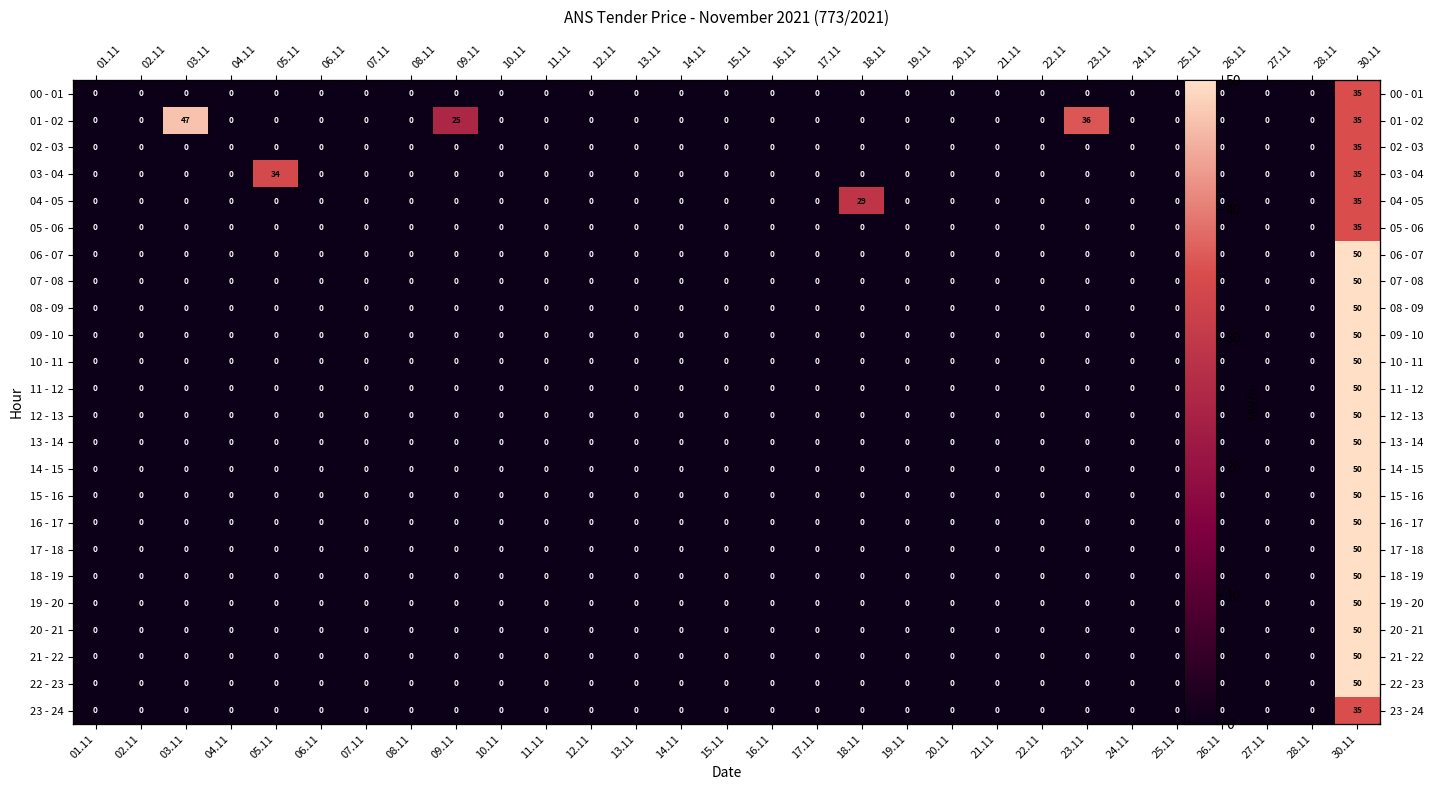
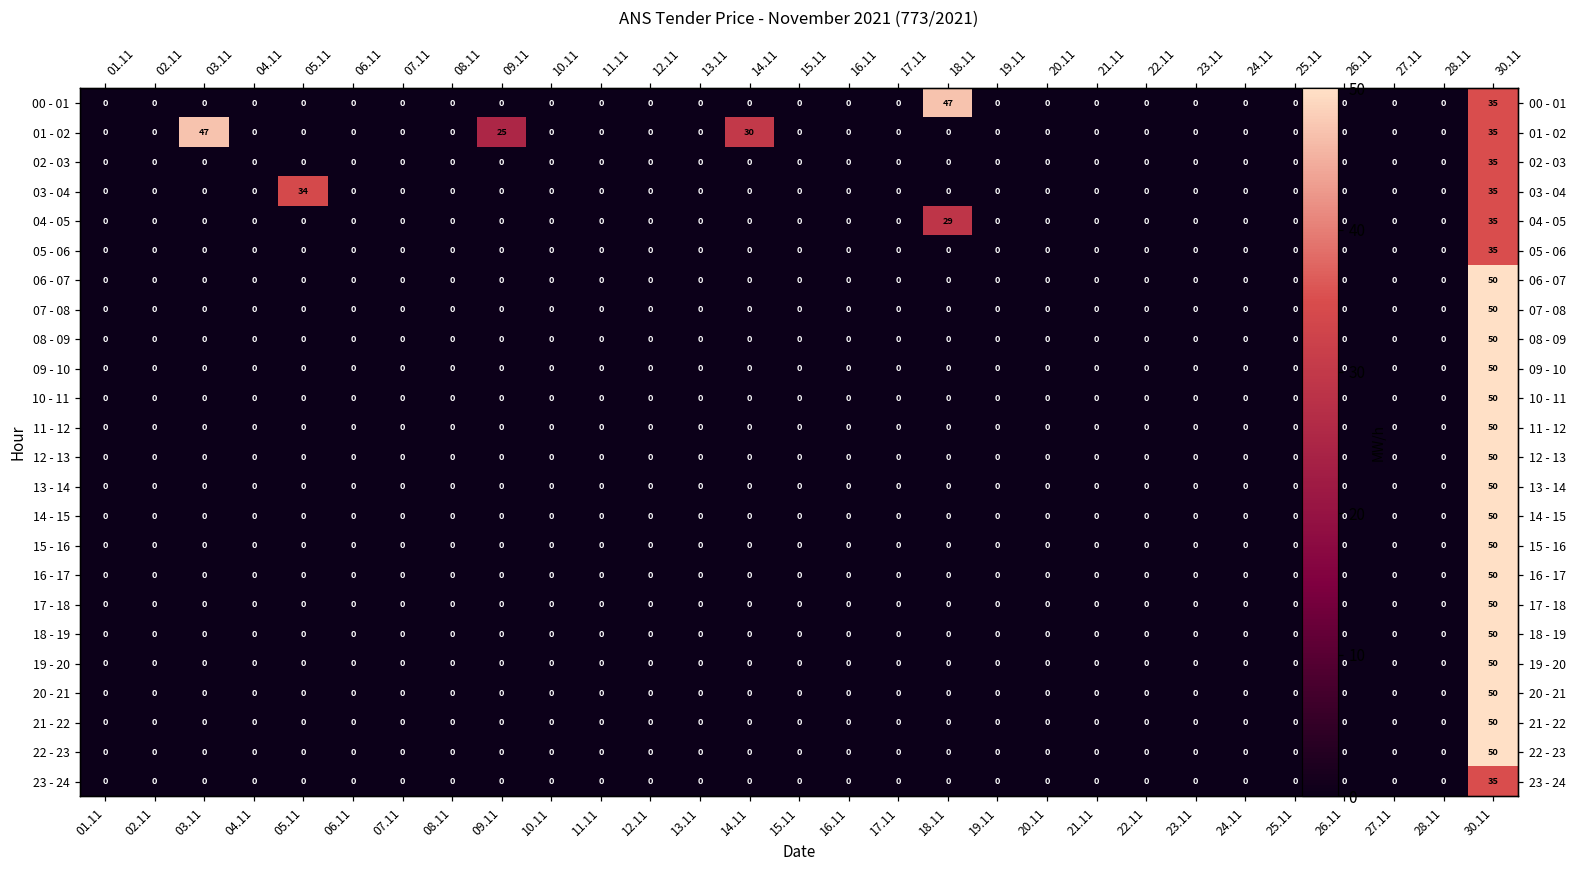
00 - 01, 18.11: 0 -> 47
01 - 02, 14.11: 0 -> 30
01 - 02, 23.11: 36 -> 0
